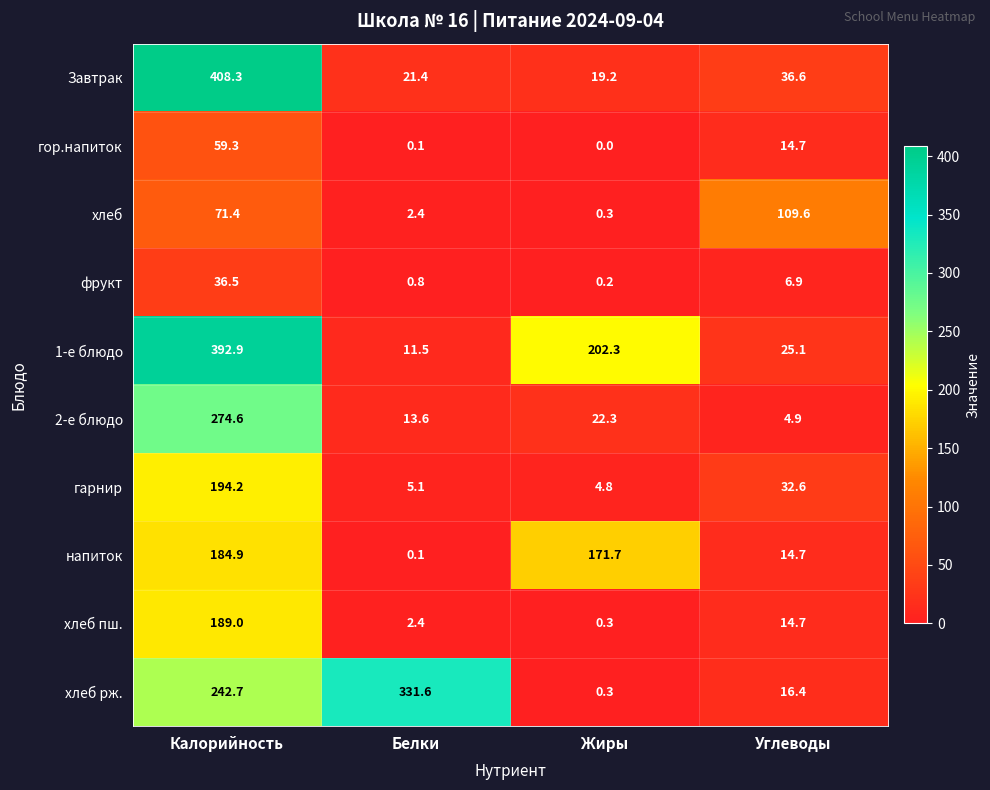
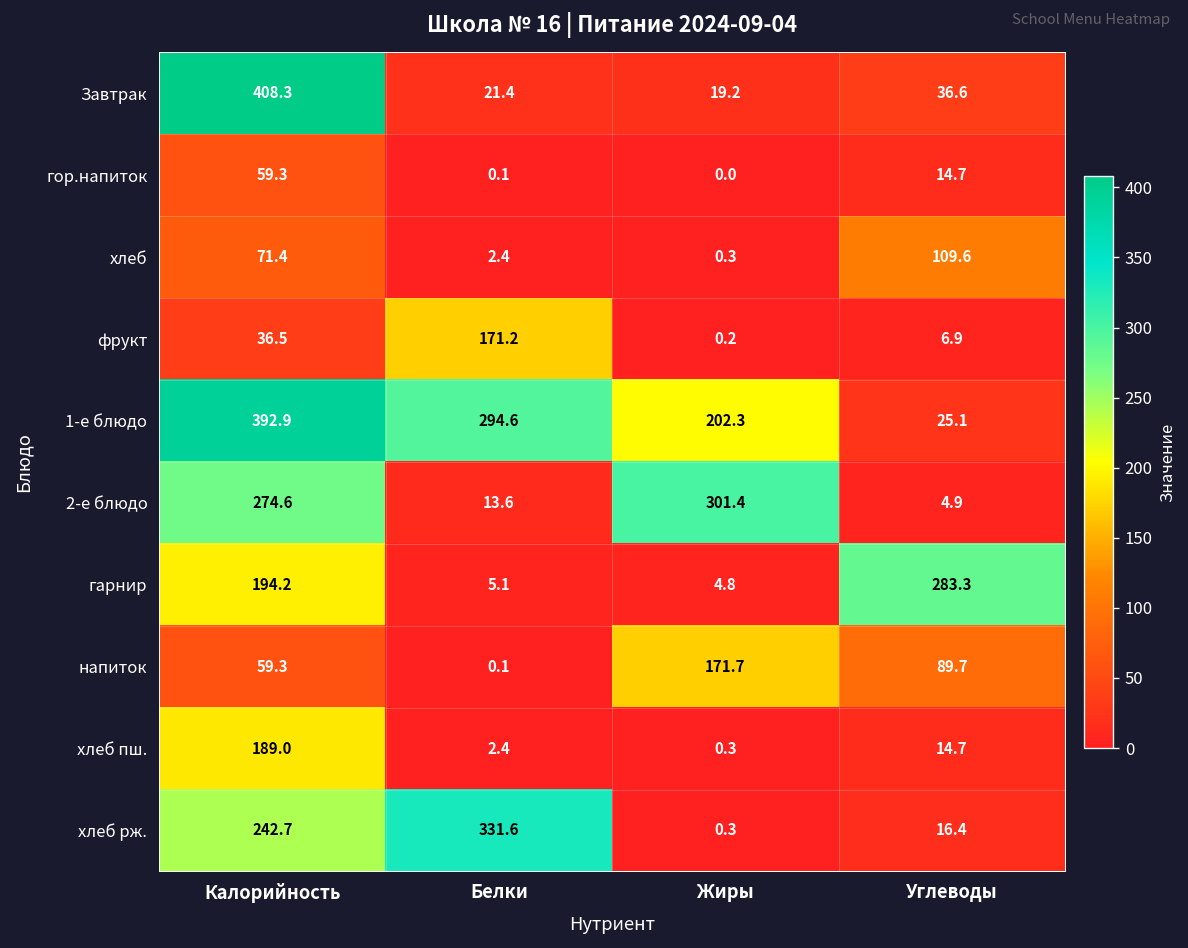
фрукт, Белки: 0.8 -> 171.2
1-е блюдо, Белки: 11.5 -> 294.6
2-е блюдо, Жиры: 22.3 -> 301.4
гарнир, Углеводы: 32.6 -> 283.3
напиток, Калорийность: 184.9 -> 59.3
напиток, Углеводы: 14.7 -> 89.7
